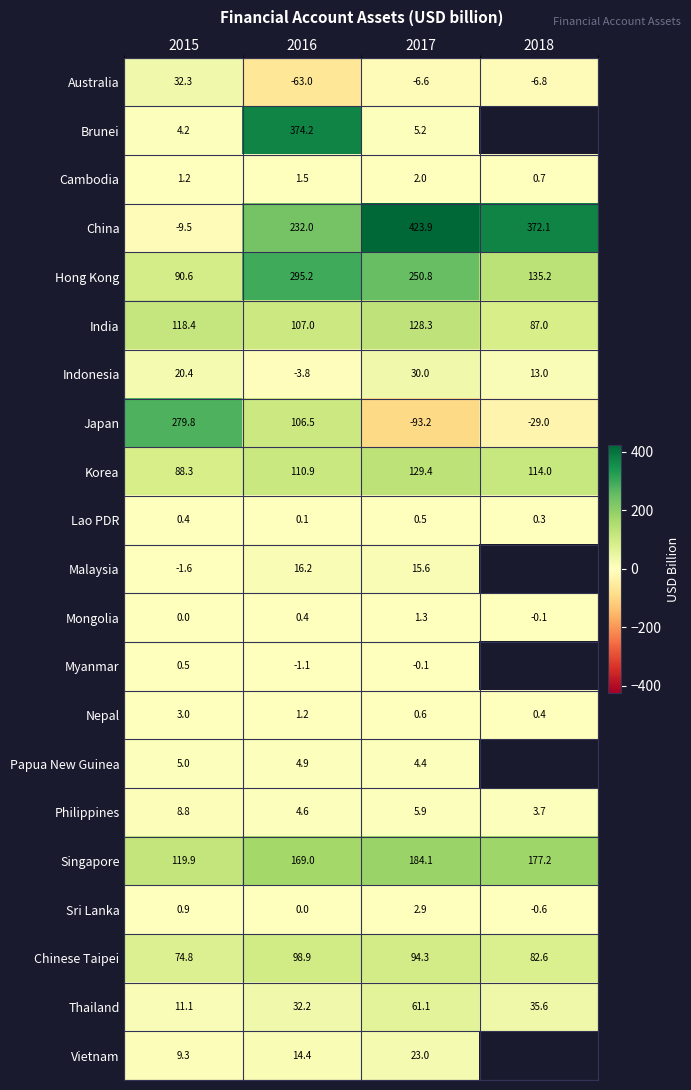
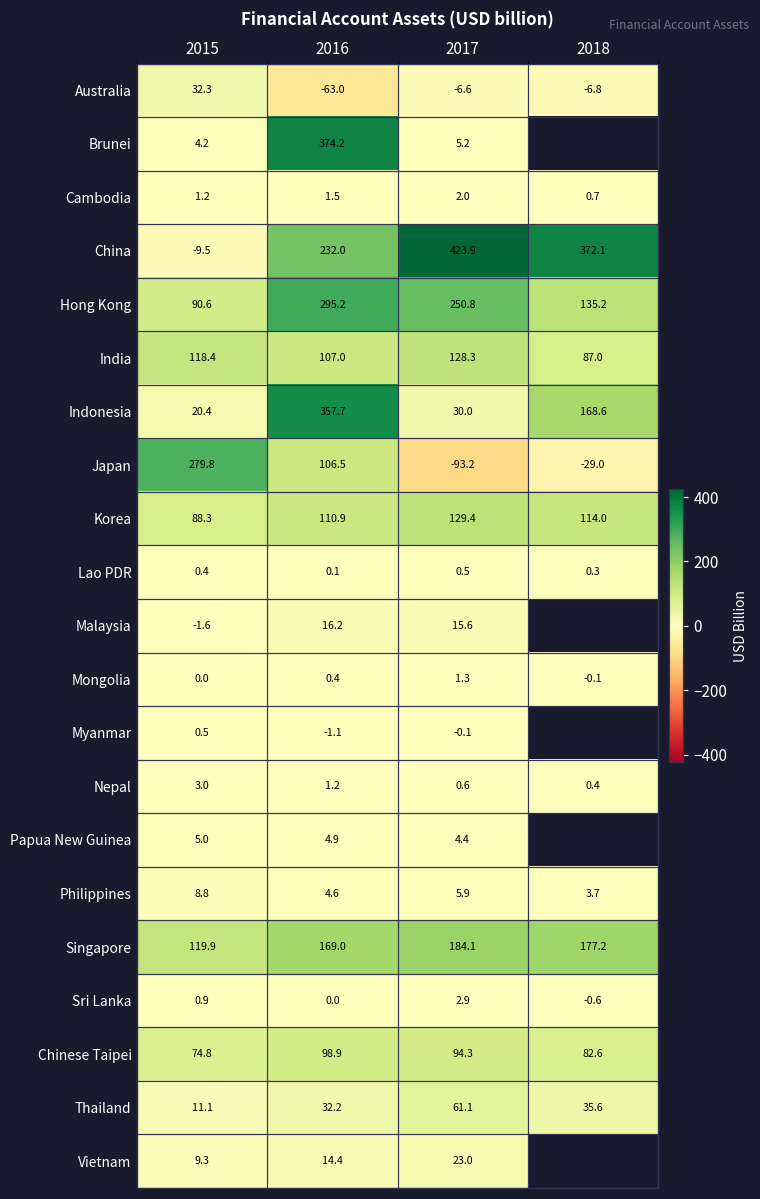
Indonesia, 2016: -3.8 -> 357.7
Indonesia, 2018: 13.0 -> 168.6
